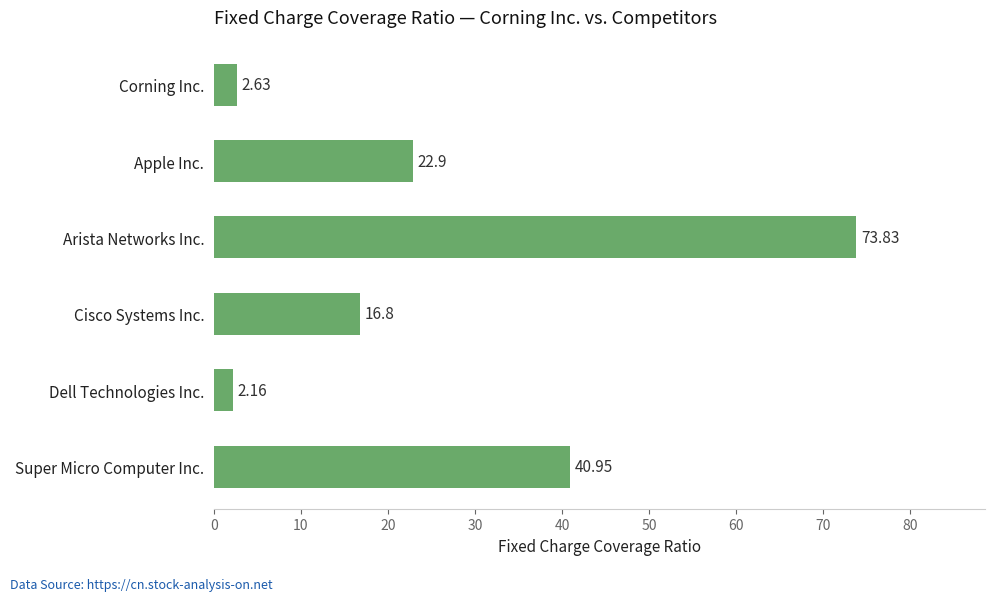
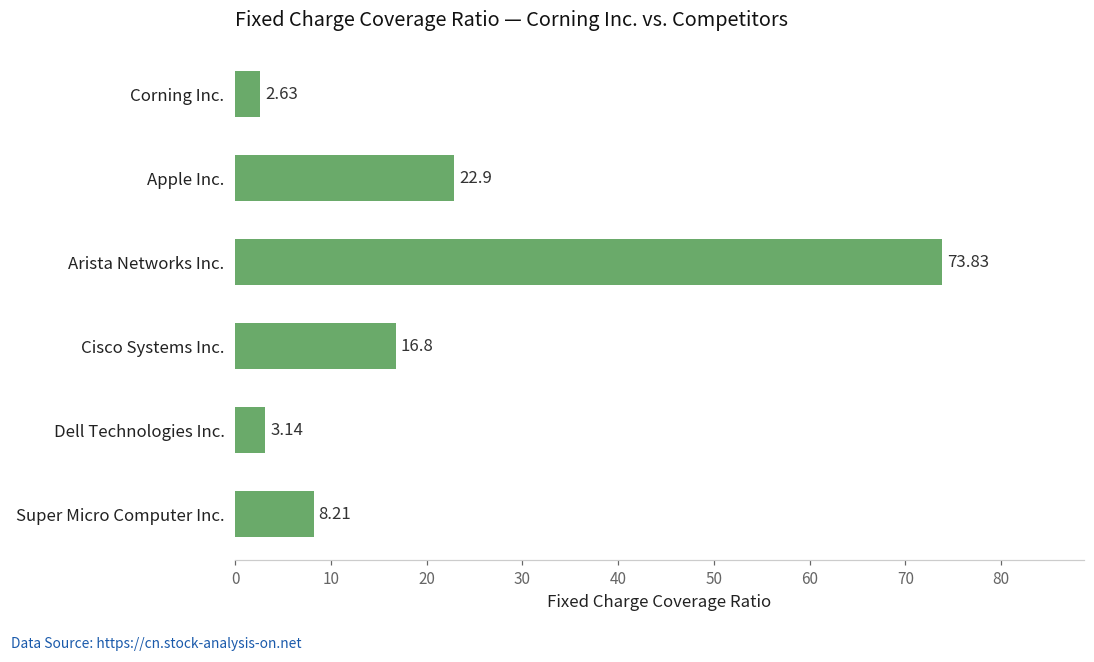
Dell Technologies Inc.: 2.16 -> 3.14
Super Micro Computer Inc.: 40.95 -> 8.21
